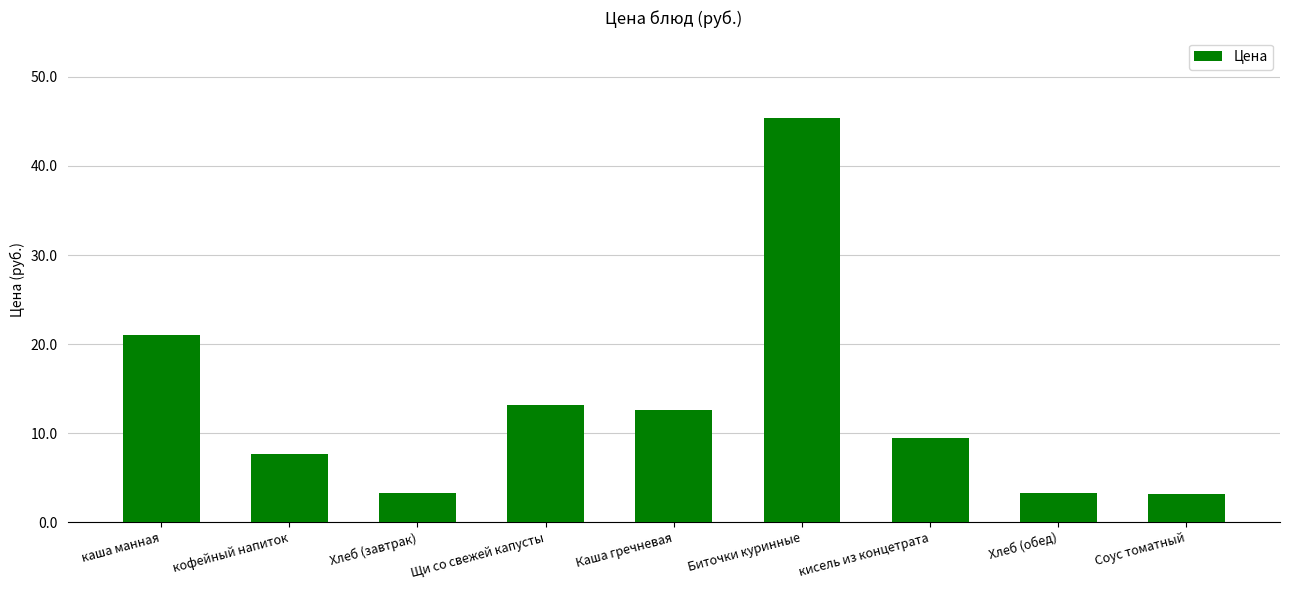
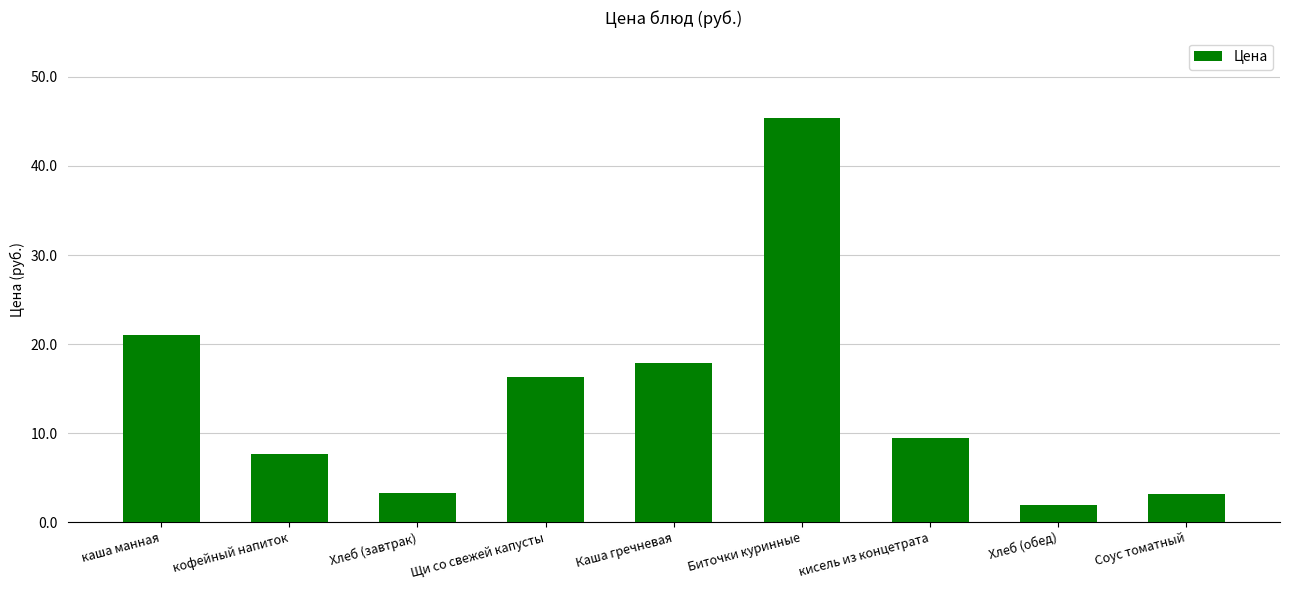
Щи со свежей капусты: 13 -> 16
Каша гречневая: 13 -> 18
Хлеб (обед): 3 -> 2
